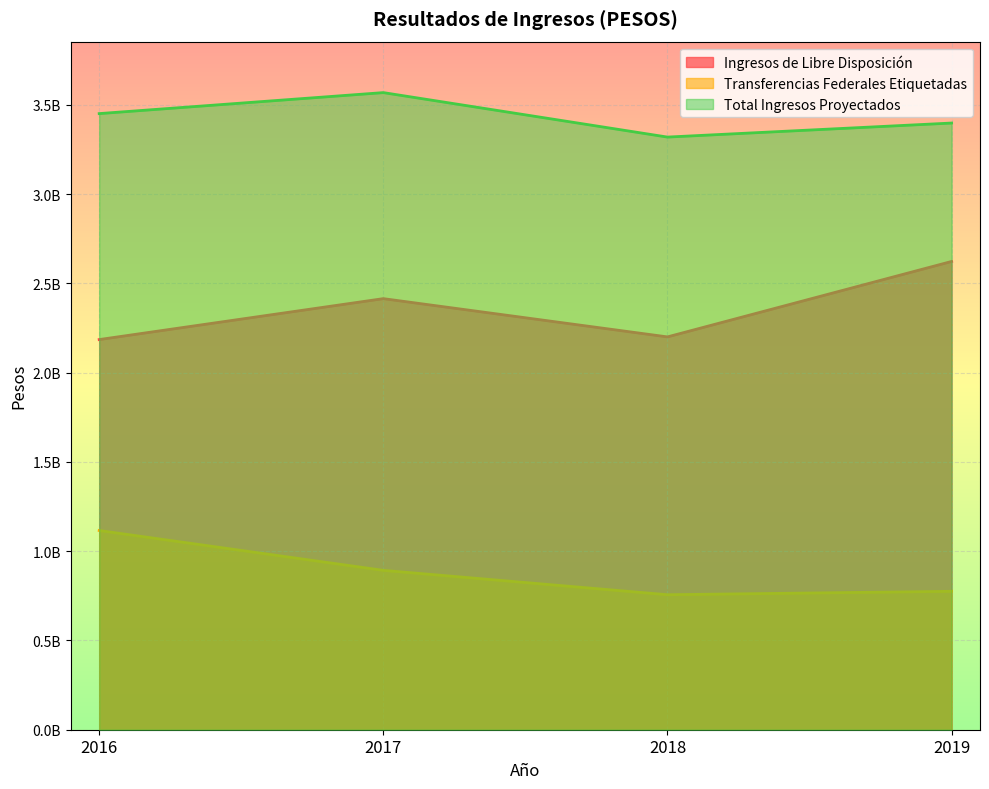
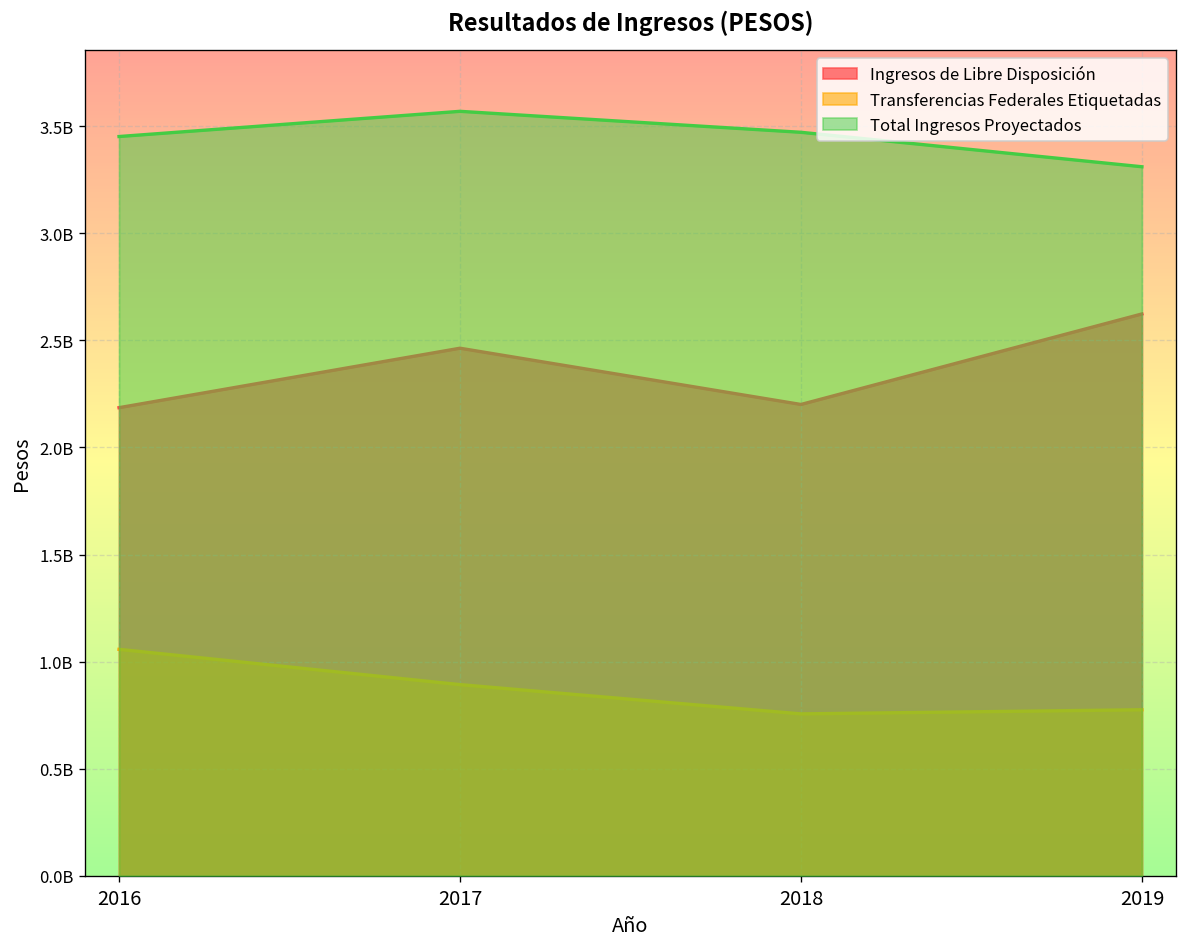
Transferencias Federales Etiquetadas, 2016: 1120000000 -> 1060000000
Ingresos de Libre Disposición, 2017: 2420000000 -> 2460000000
Total Ingresos Proyectados, 2018: 3320000000 -> 3470000000
Total Ingresos Proyectados, 2019: 3400000000 -> 3310000000
